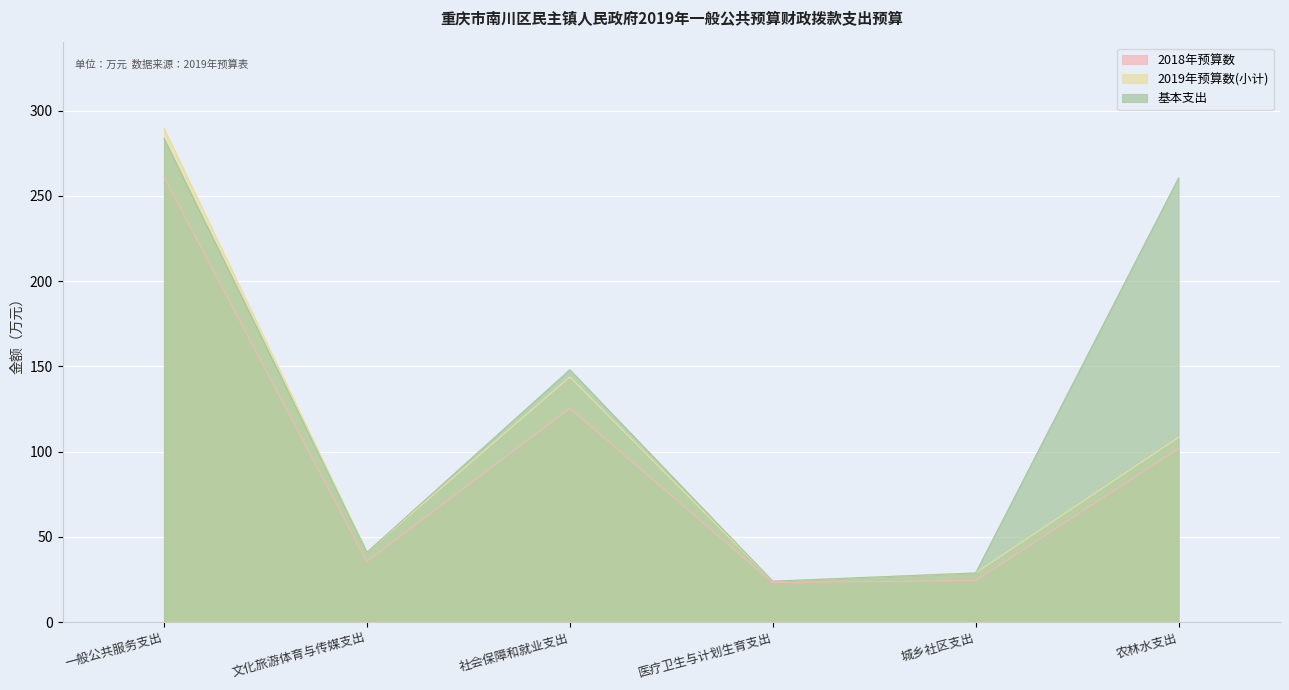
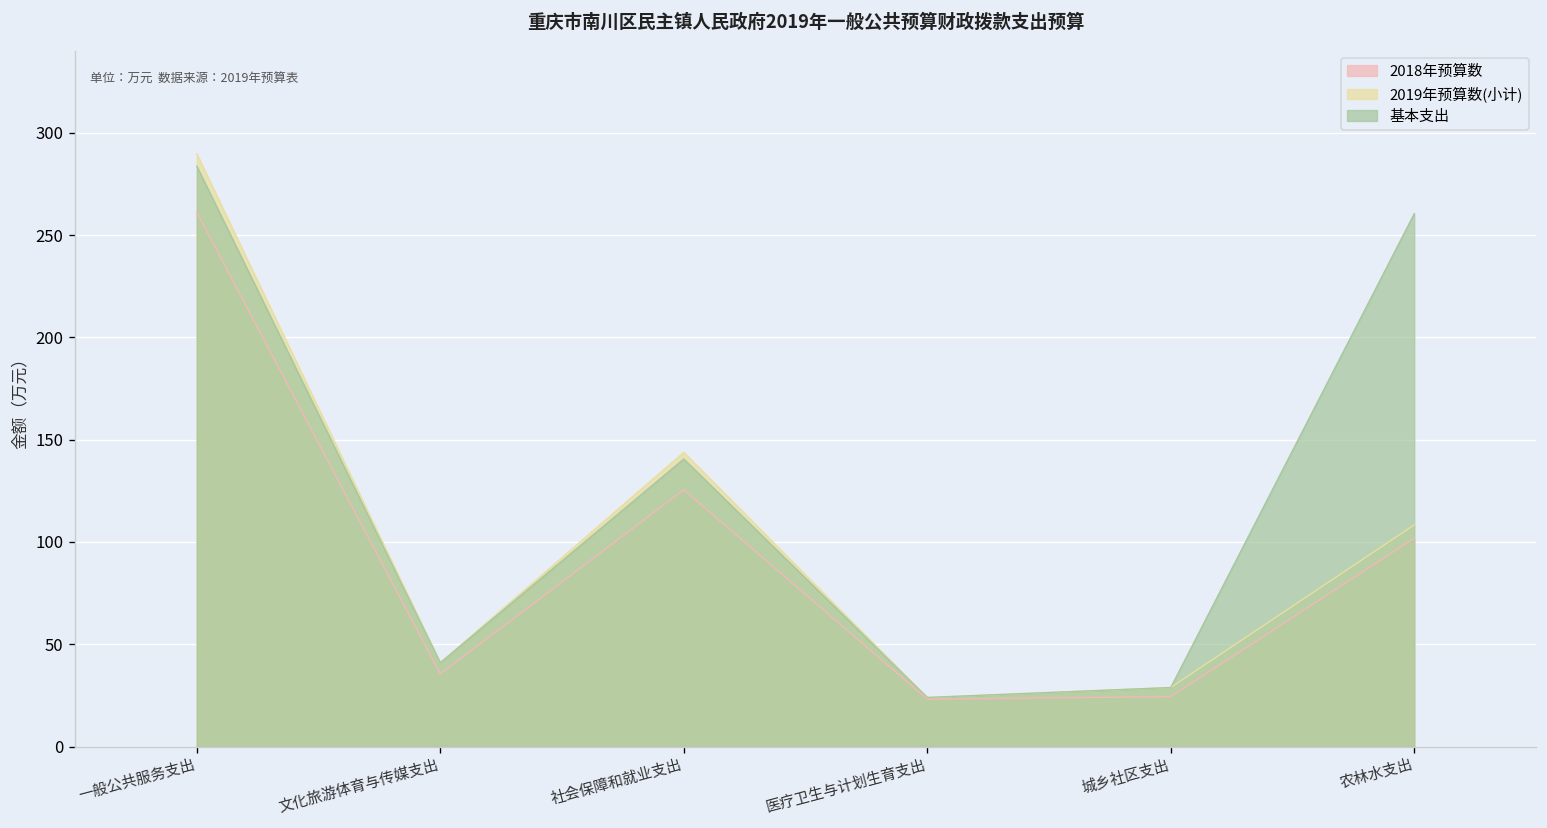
基本支出, 社会保障和就业支出: 148 -> 141
